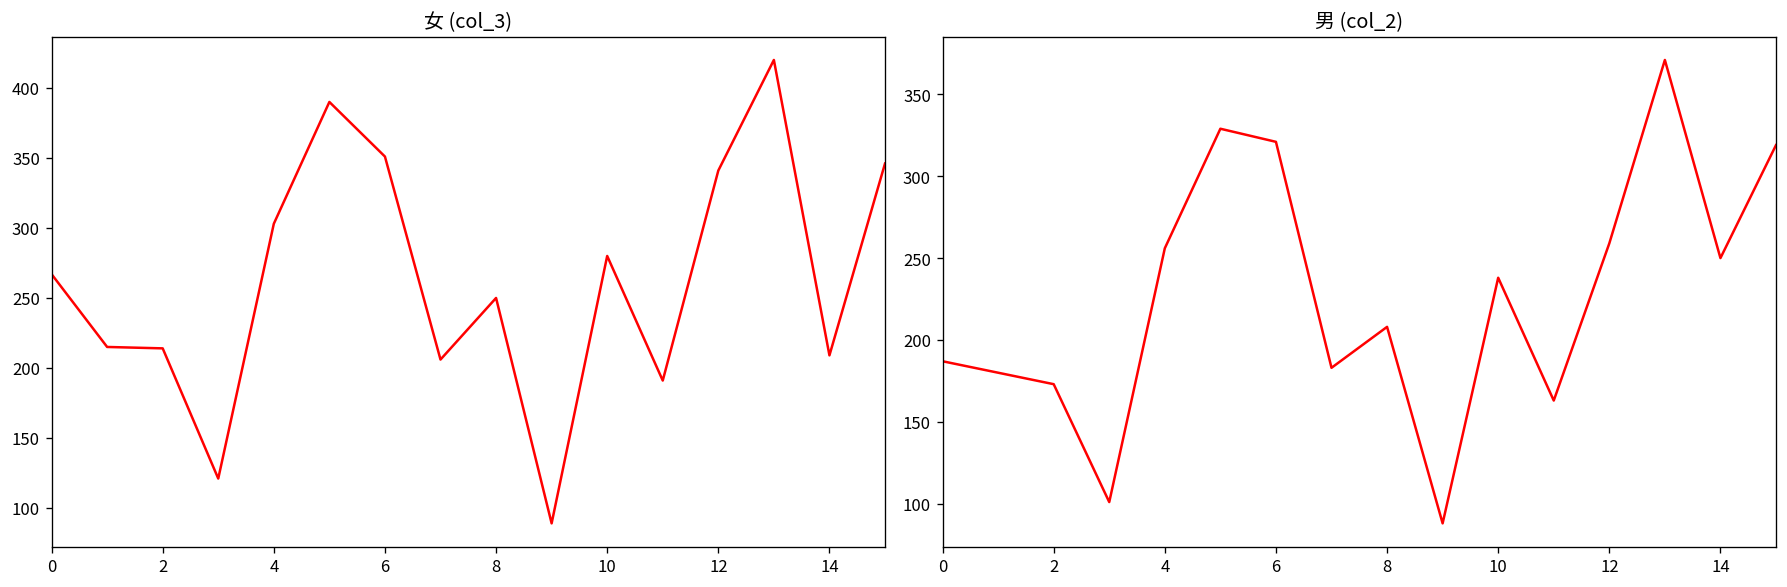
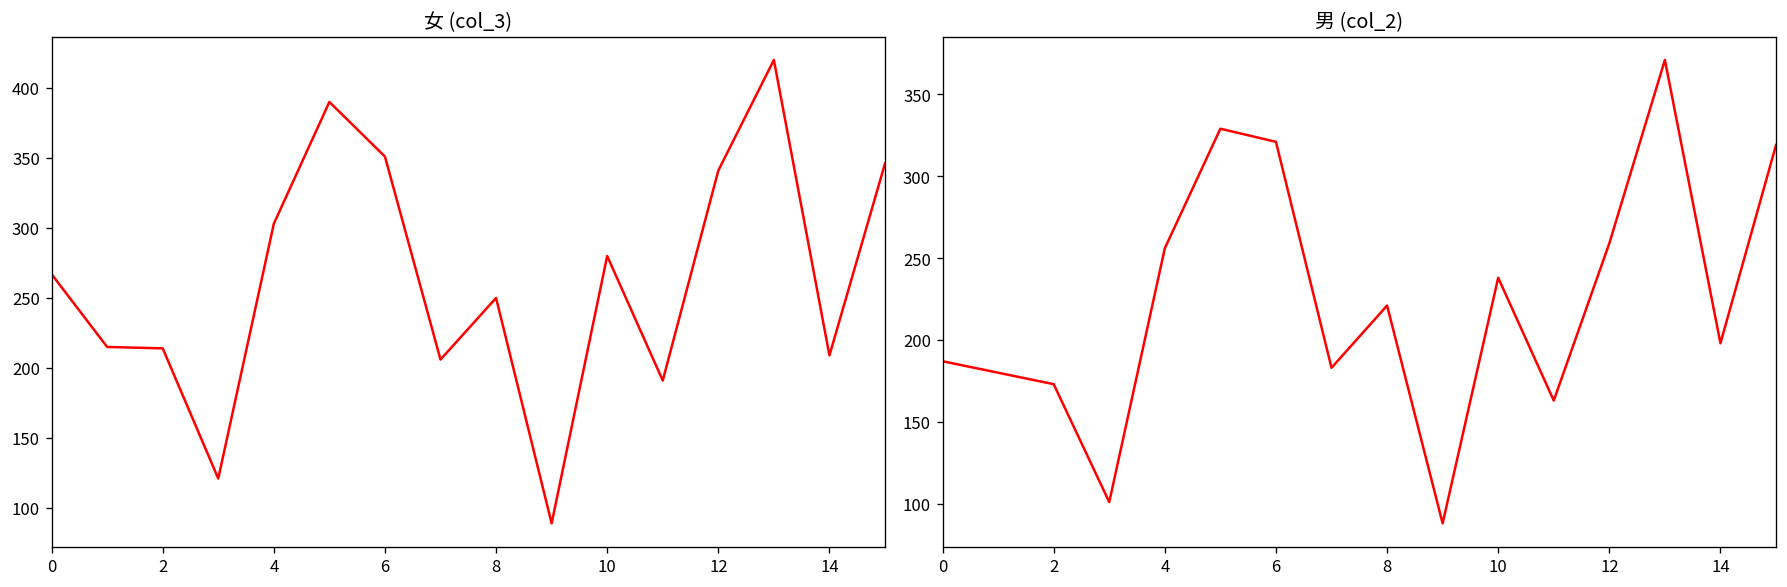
男 (col_2), 8: 208 -> 221
男 (col_2), 14: 250 -> 198
